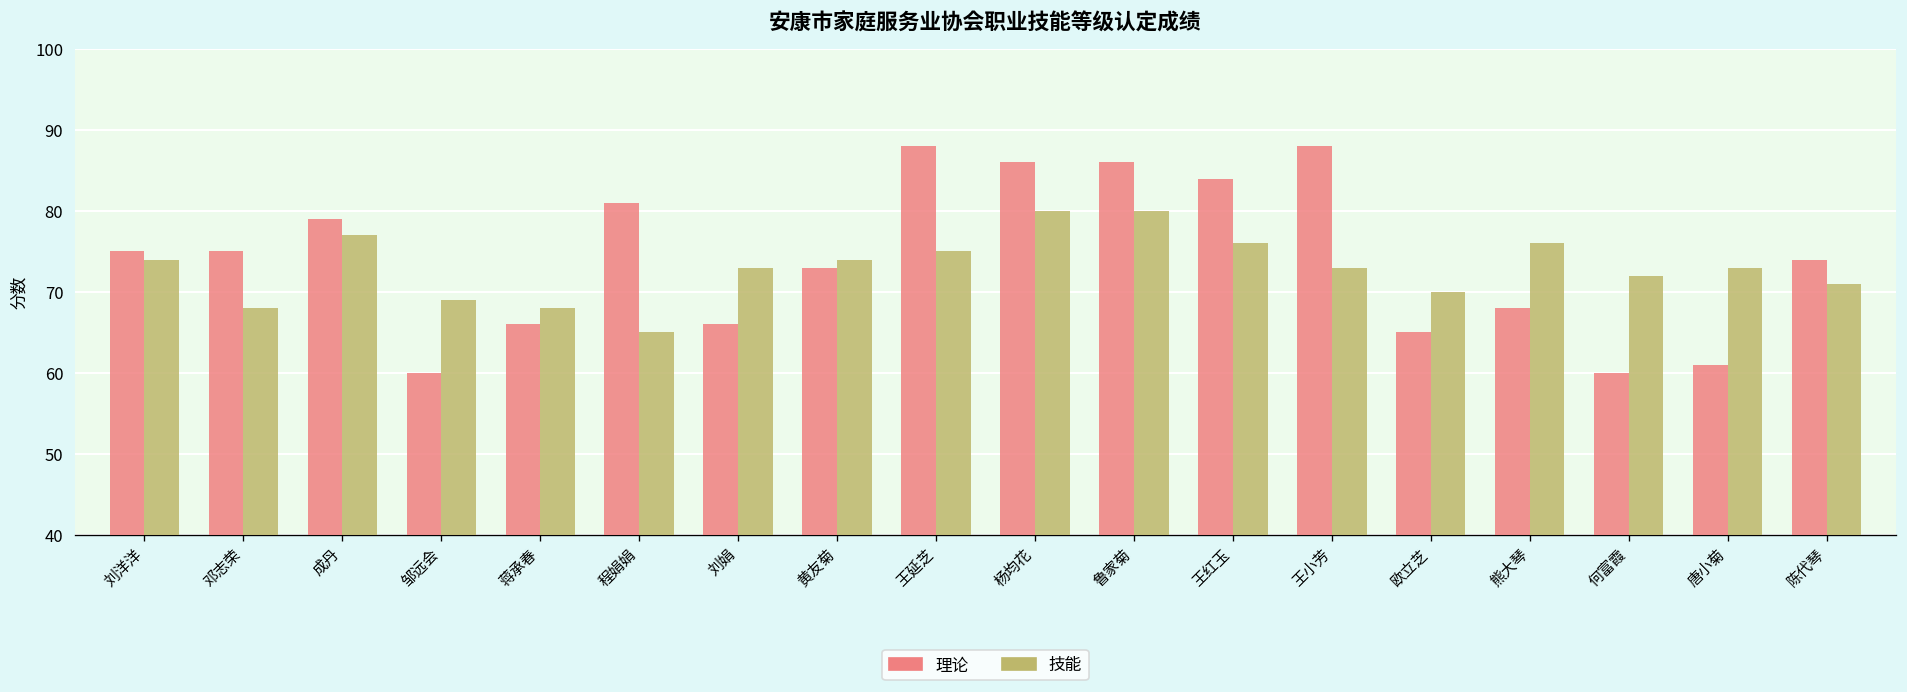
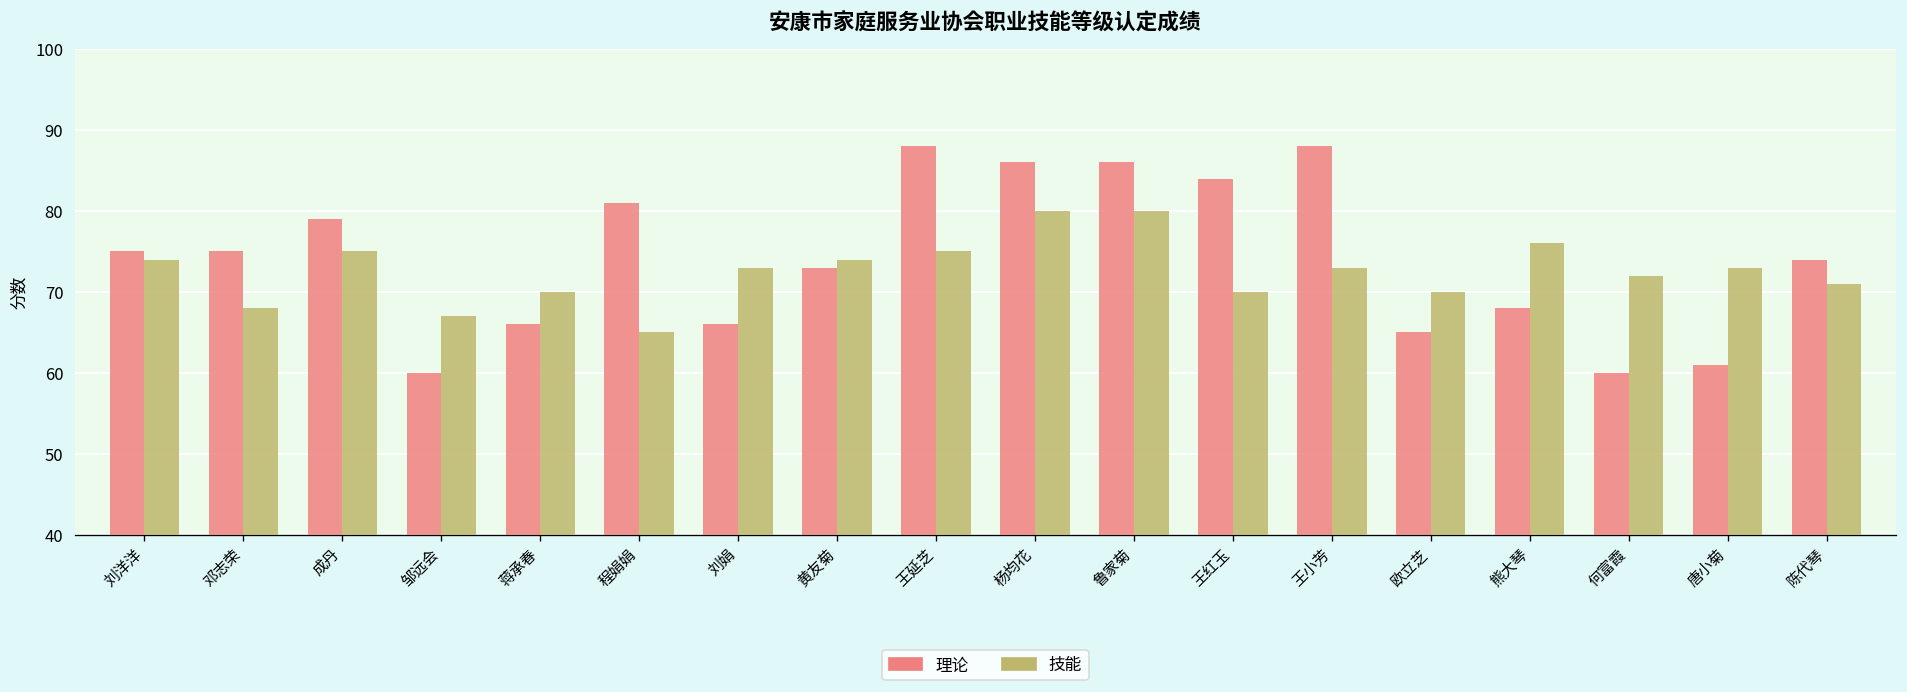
技能, 成丹: 77 -> 75
技能, 邹远会: 69 -> 67
技能, 蒋承春: 68 -> 70
技能, 王红玉: 76 -> 70
